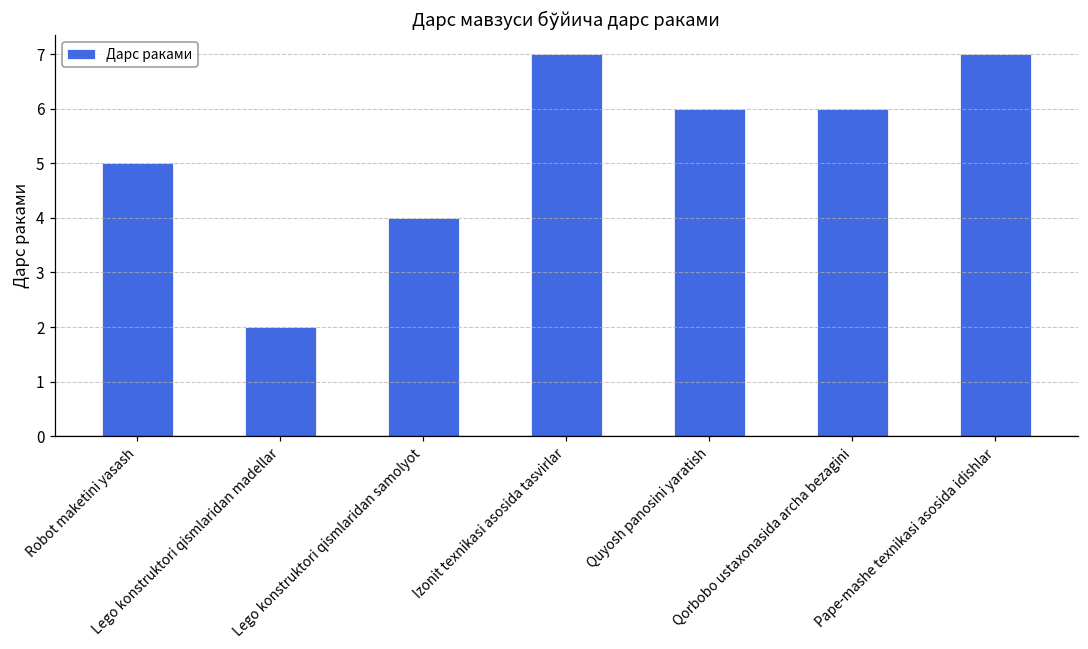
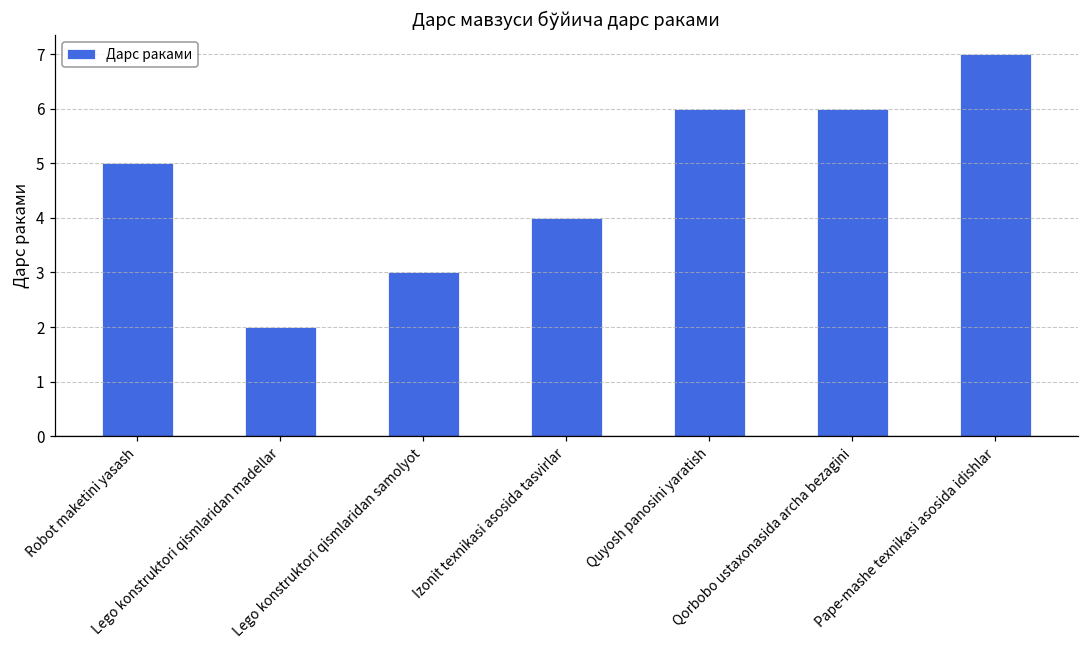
Lego konstruktori qismlaridan samolyot: 4 -> 3
Izonit texnikasi asosida tasvirlar: 7 -> 4
